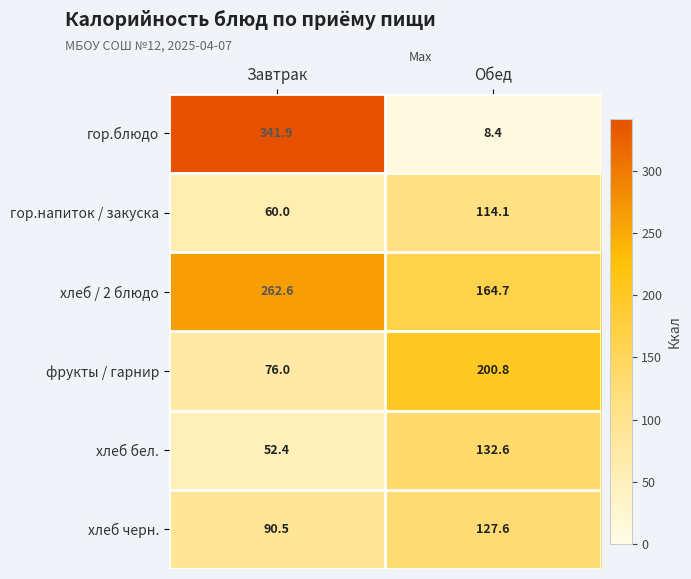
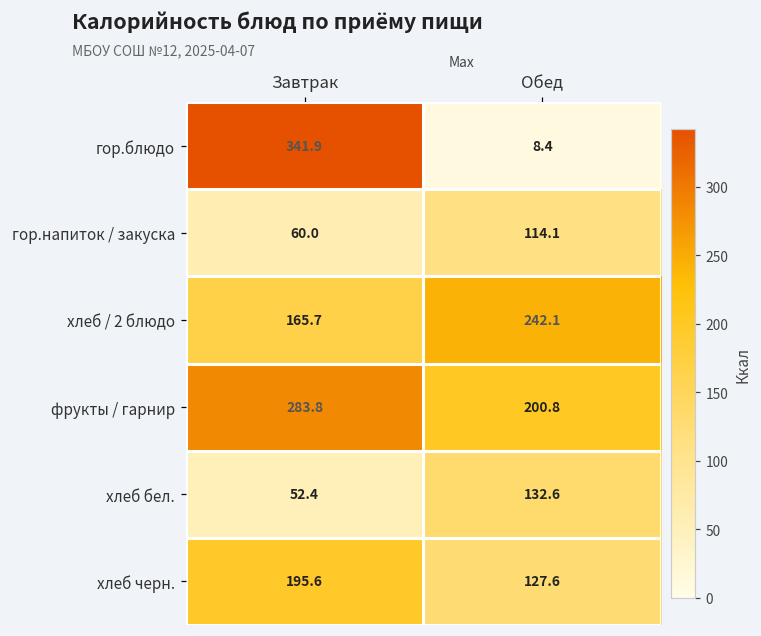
хлеб / 2 блюдо, Завтрак: 262.6 -> 165.7
хлеб / 2 блюдо, Обед: 164.7 -> 242.1
фрукты / гарнир, Завтрак: 76.0 -> 283.8
хлеб черн., Завтрак: 90.5 -> 195.6
